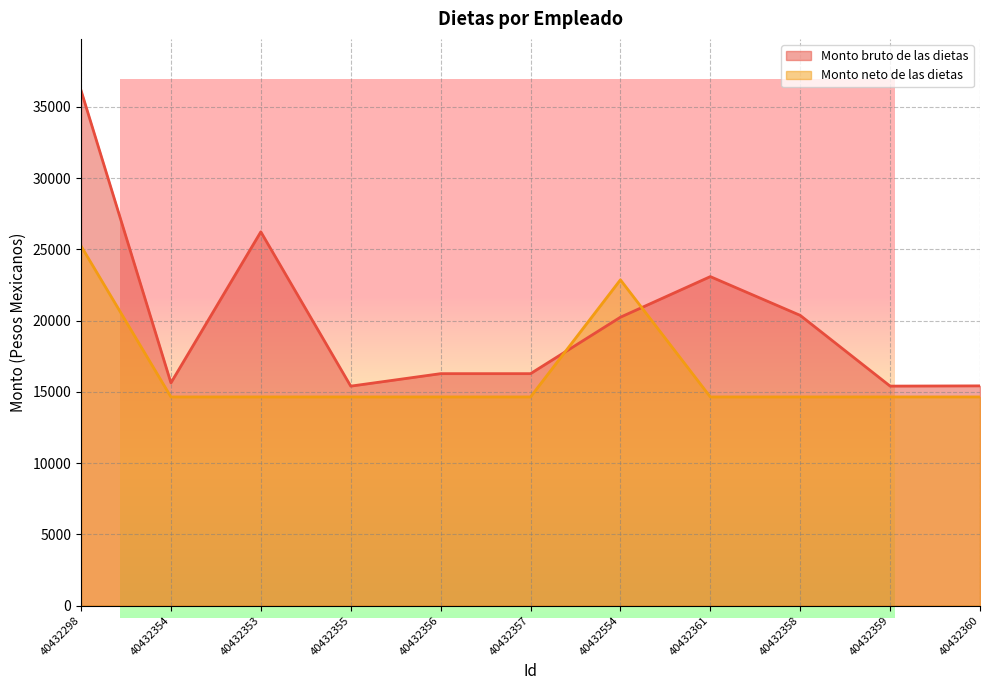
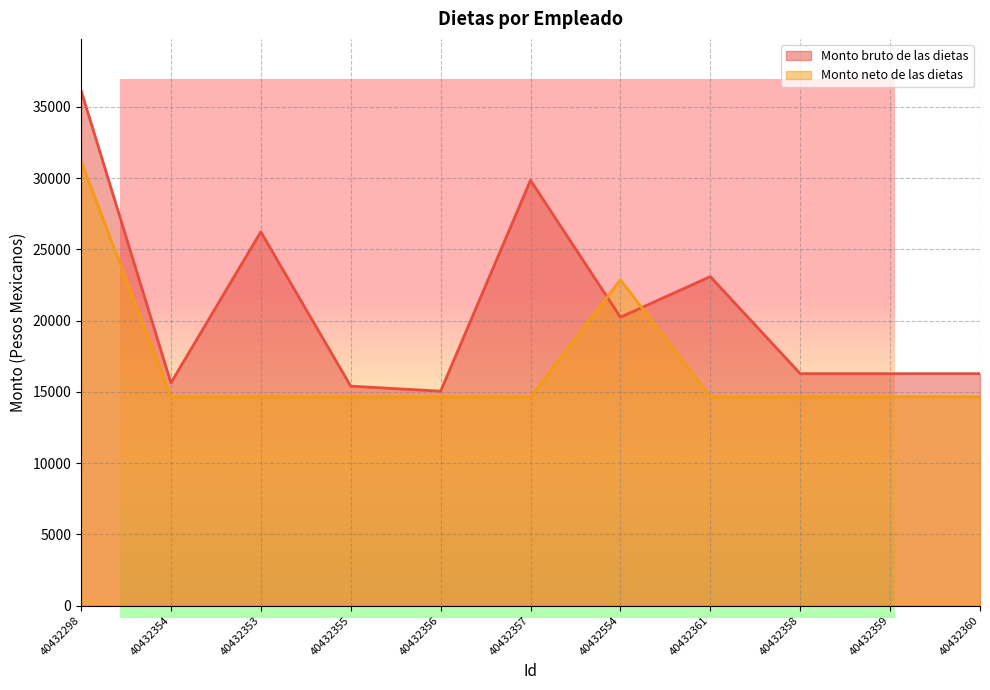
Monto neto de las dietas, 40432298: 25200 -> 31200
Monto bruto de las dietas, 40432356: 16300 -> 15100
Monto bruto de las dietas, 40432357: 16300 -> 29900
Monto bruto de las dietas, 40432358: 20400 -> 16300
Monto bruto de las dietas, 40432359: 15400 -> 16300
Monto bruto de las dietas, 40432360: 15400 -> 16300
